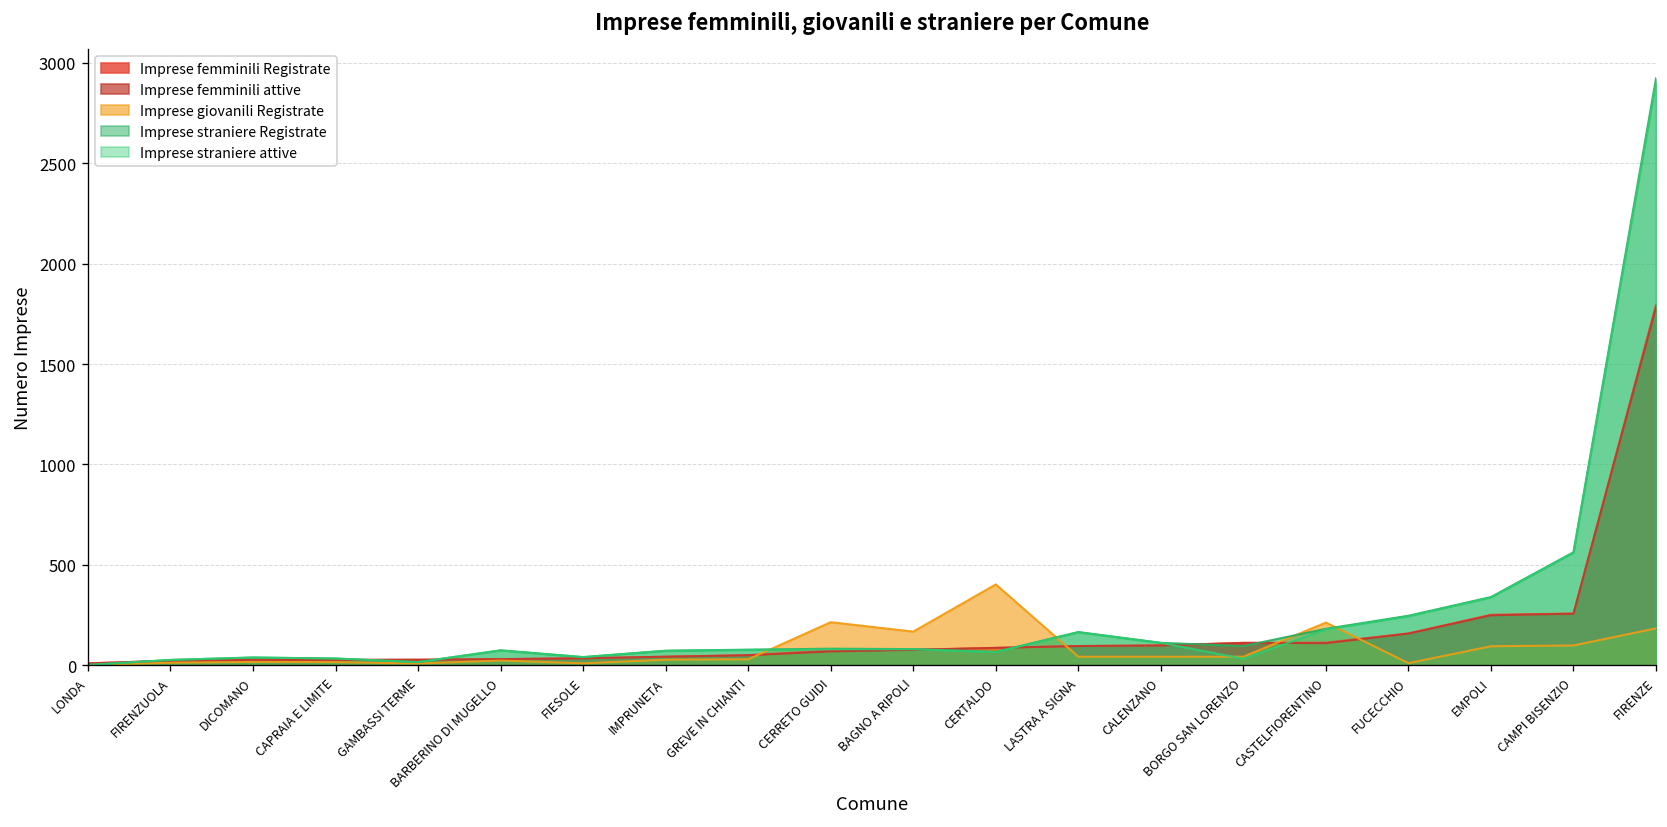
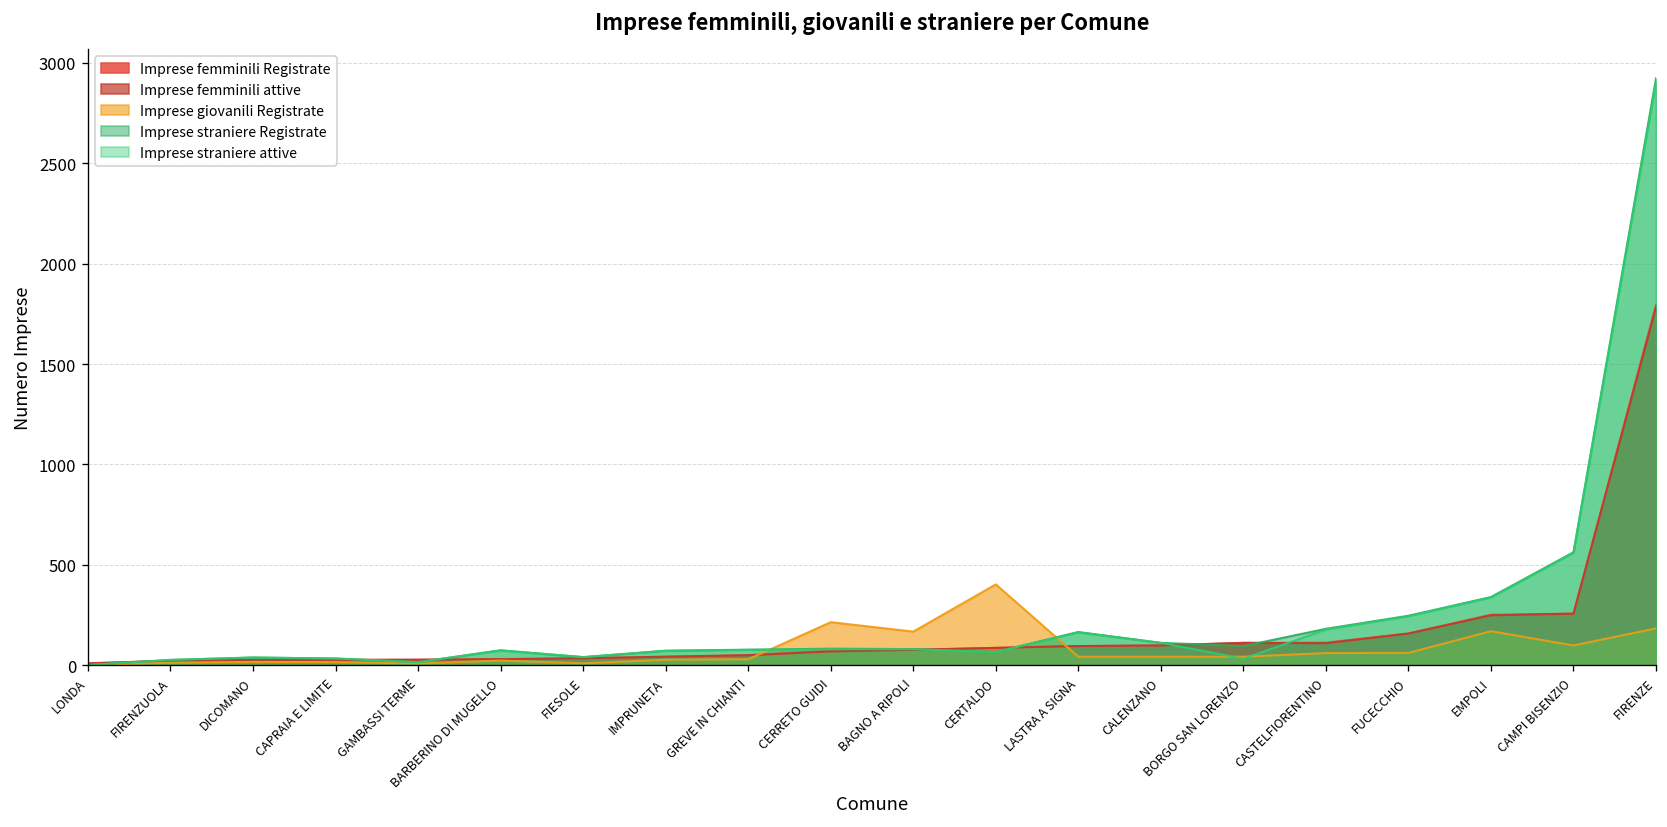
Imprese giovanili Registrate, CASTELFIORENTINO: 210 -> 60
Imprese giovanili Registrate, FUCECCHIO: 10 -> 60
Imprese giovanili Registrate, EMPOLI: 100 -> 170
